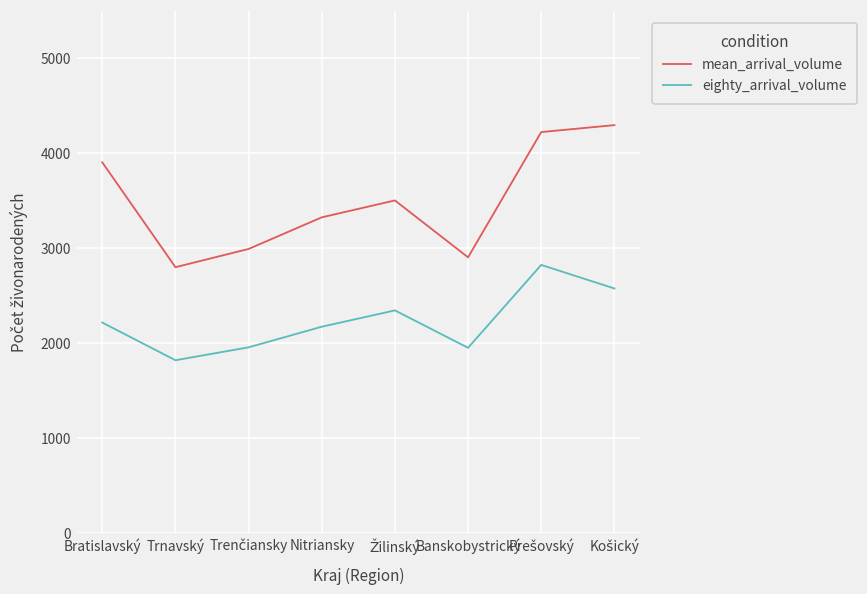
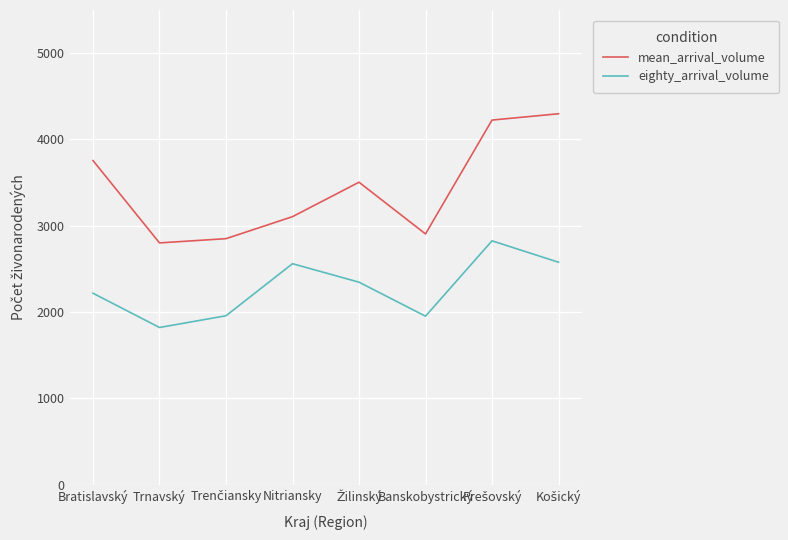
mean_arrival_volume, Bratislavský: 3900 -> 3800
mean_arrival_volume, Trenčiansky: 3000 -> 2900
mean_arrival_volume, Nitriansky: 3300 -> 3100
eighty_arrival_volume, Nitriansky: 2200 -> 2600
